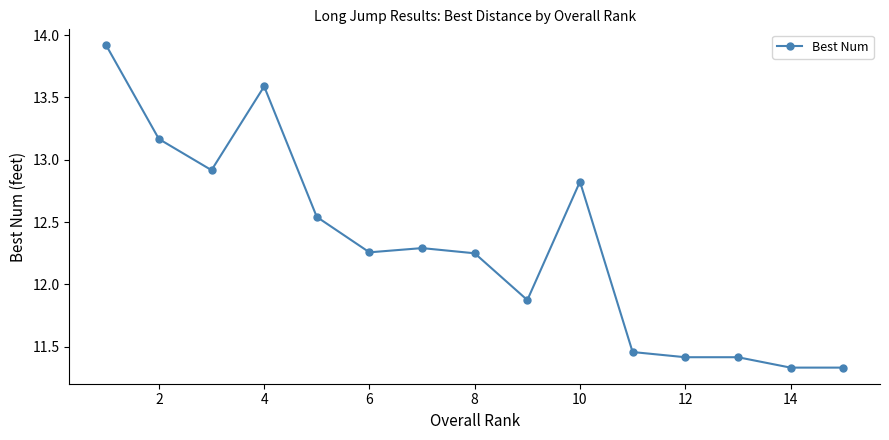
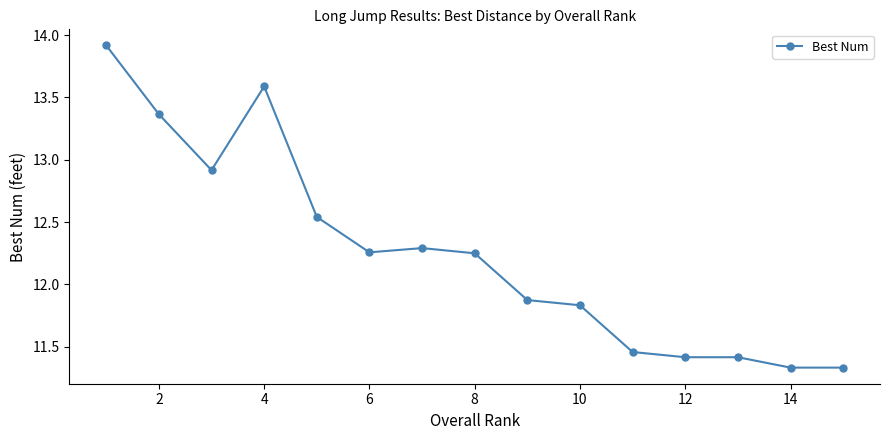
2: 13.17 -> 13.36
10: 12.82 -> 11.83
